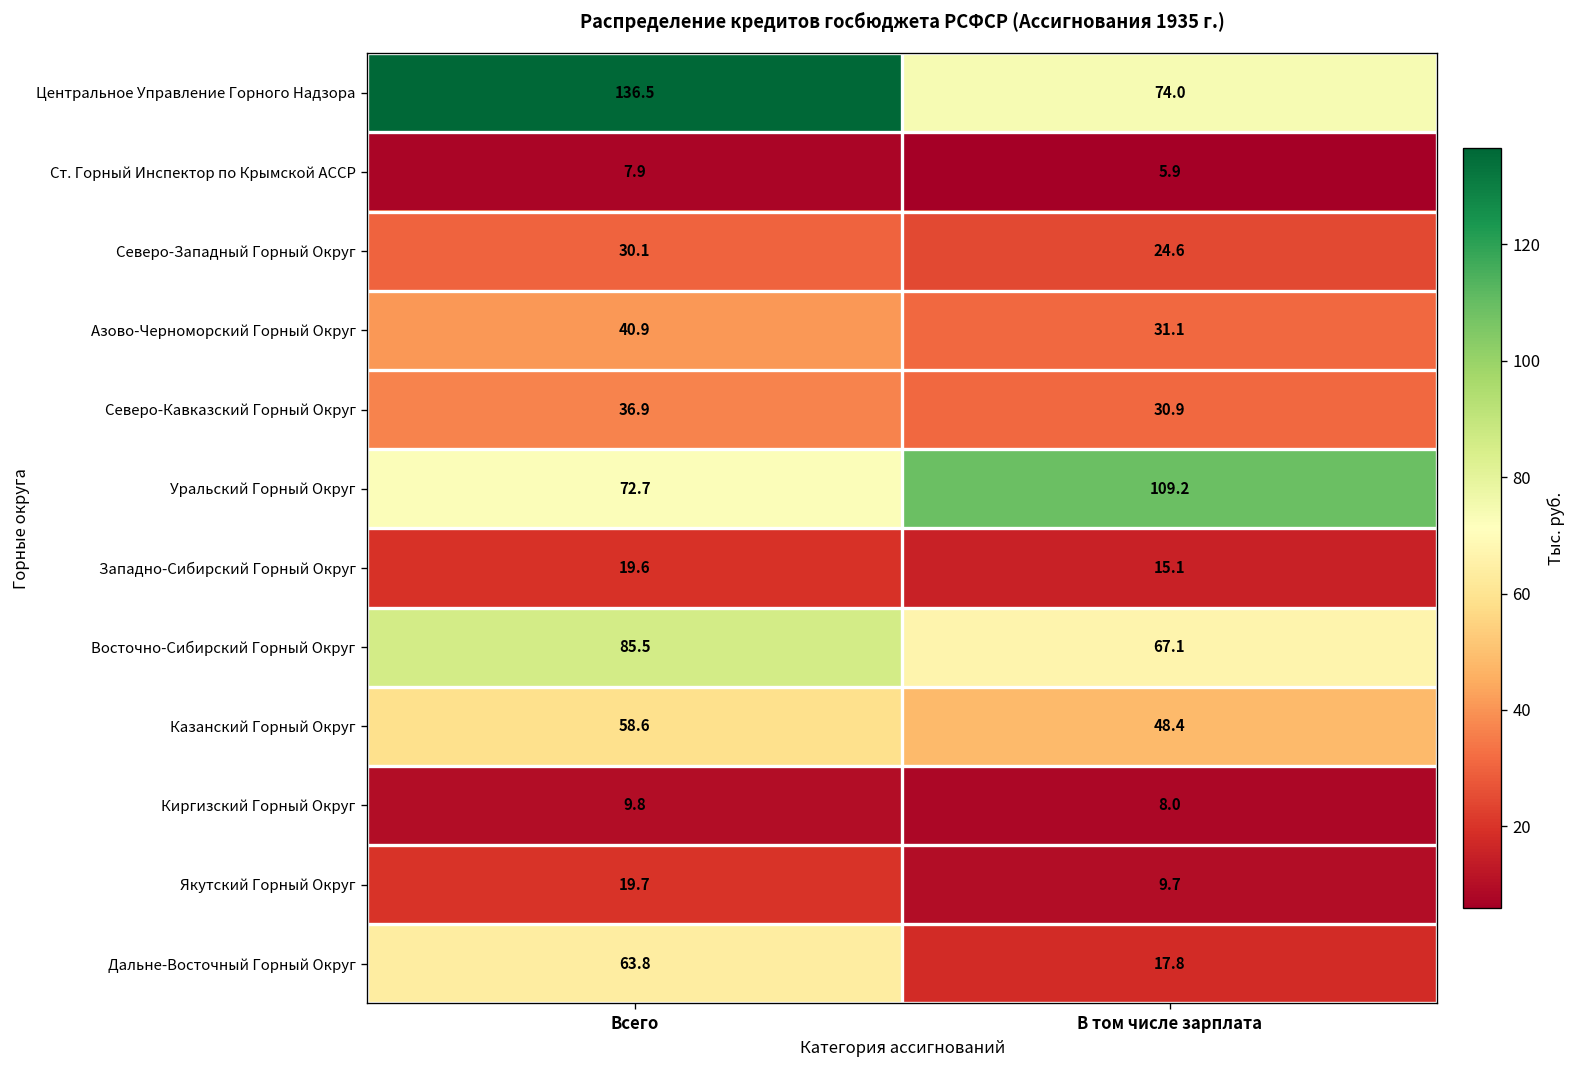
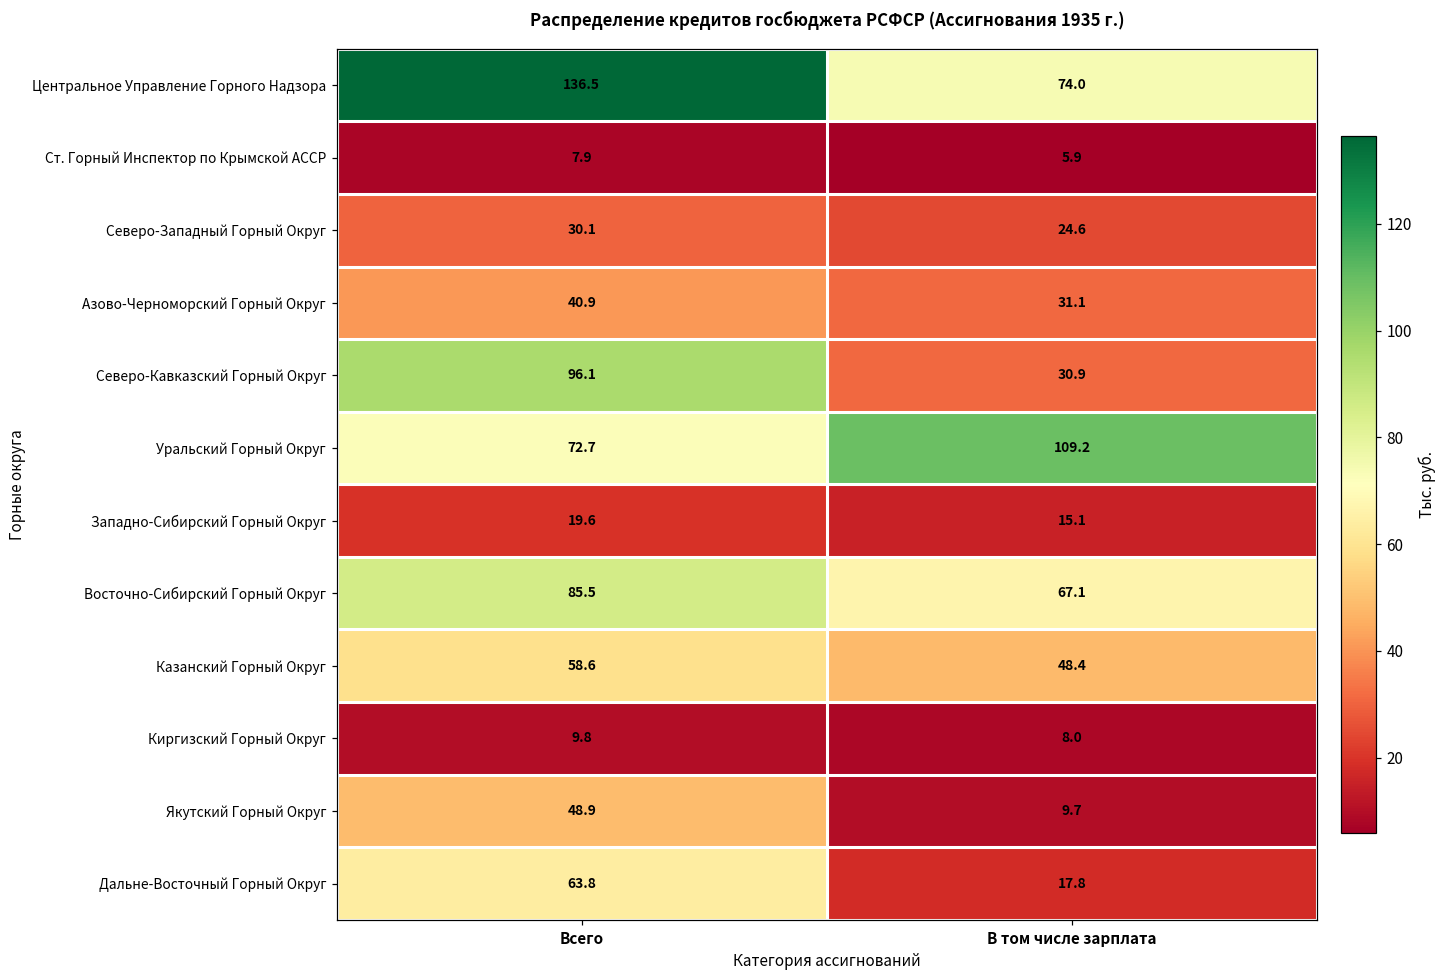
Северо-Кавказский Горный Округ, Всего: 36.9 -> 96.1
Якутский Горный Округ, Всего: 19.7 -> 48.9
